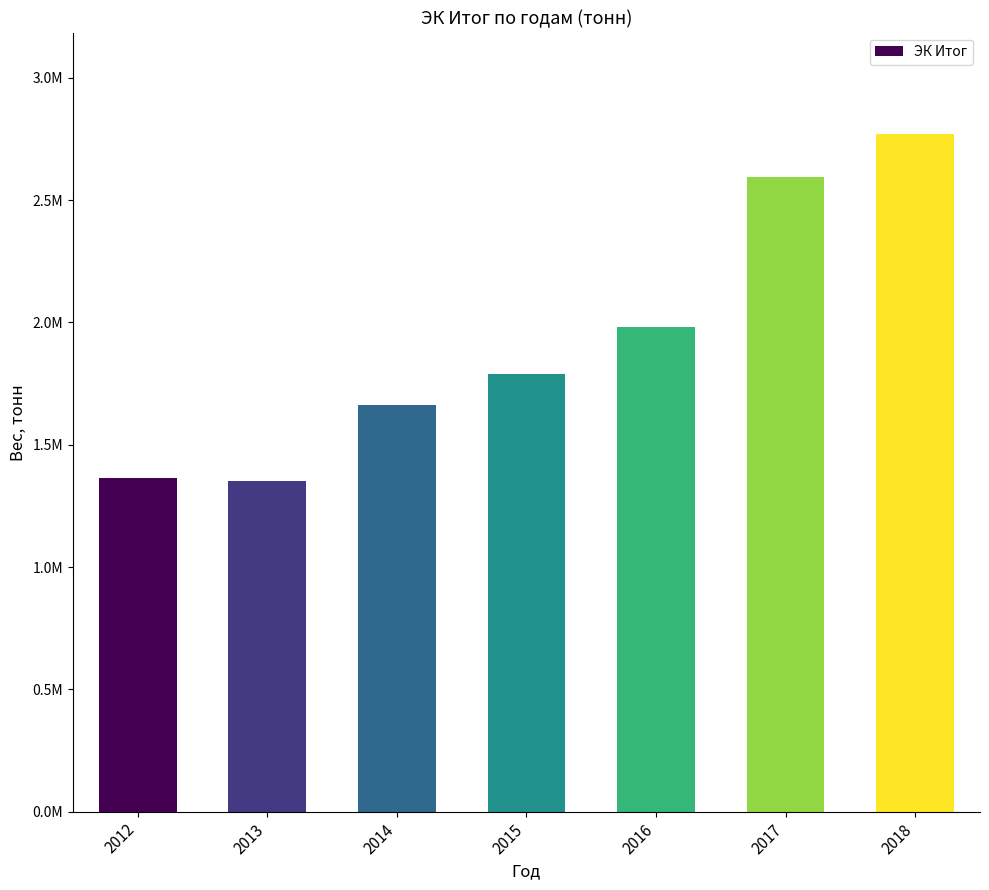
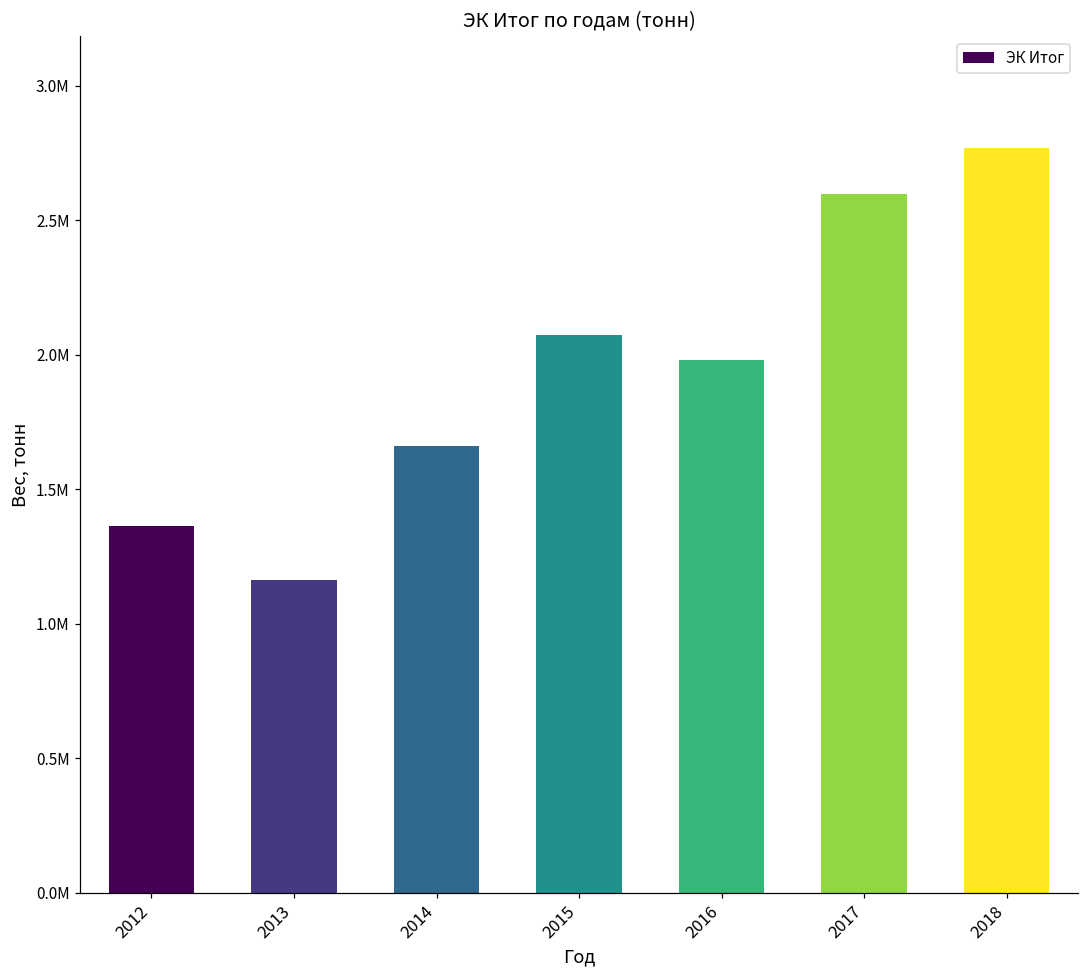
2013: 1350000 -> 1160000
2015: 1790000 -> 2070000
